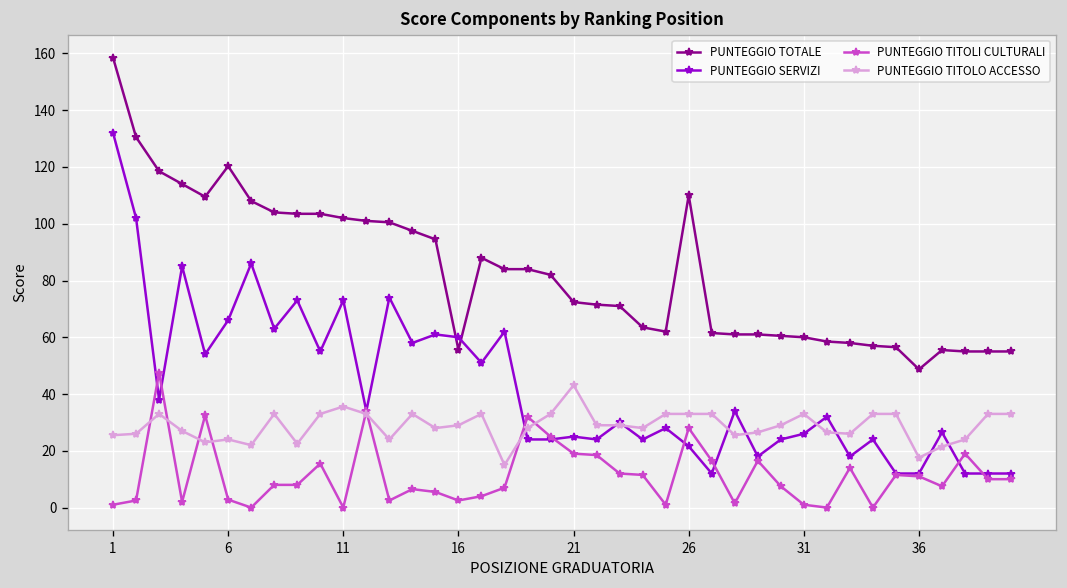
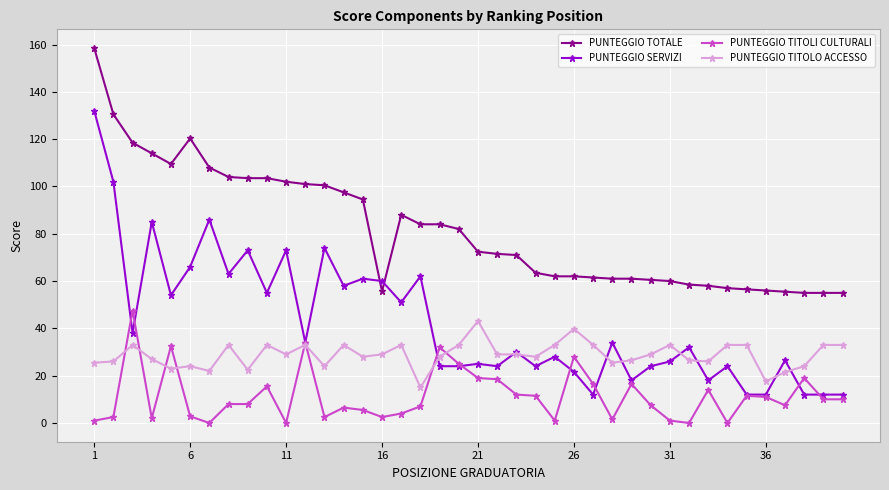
PUNTEGGIO TITOLO ACCESSO, 11: 36 -> 29
PUNTEGGIO TOTALE, 26: 110 -> 62
PUNTEGGIO TITOLO ACCESSO, 26: 33 -> 40
PUNTEGGIO TOTALE, 36: 49 -> 56
